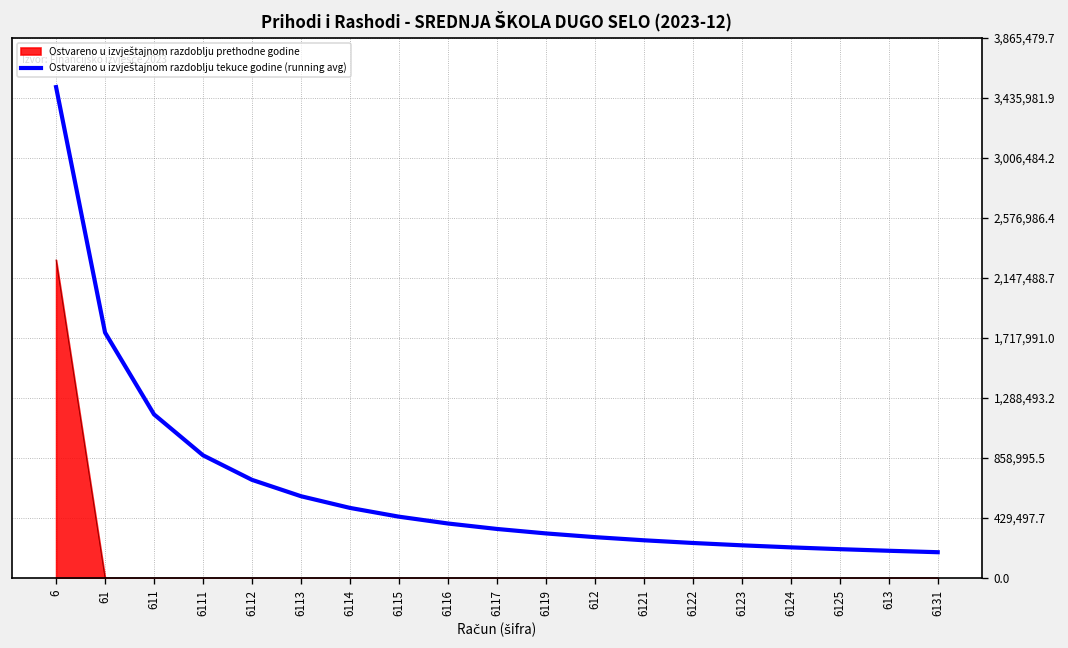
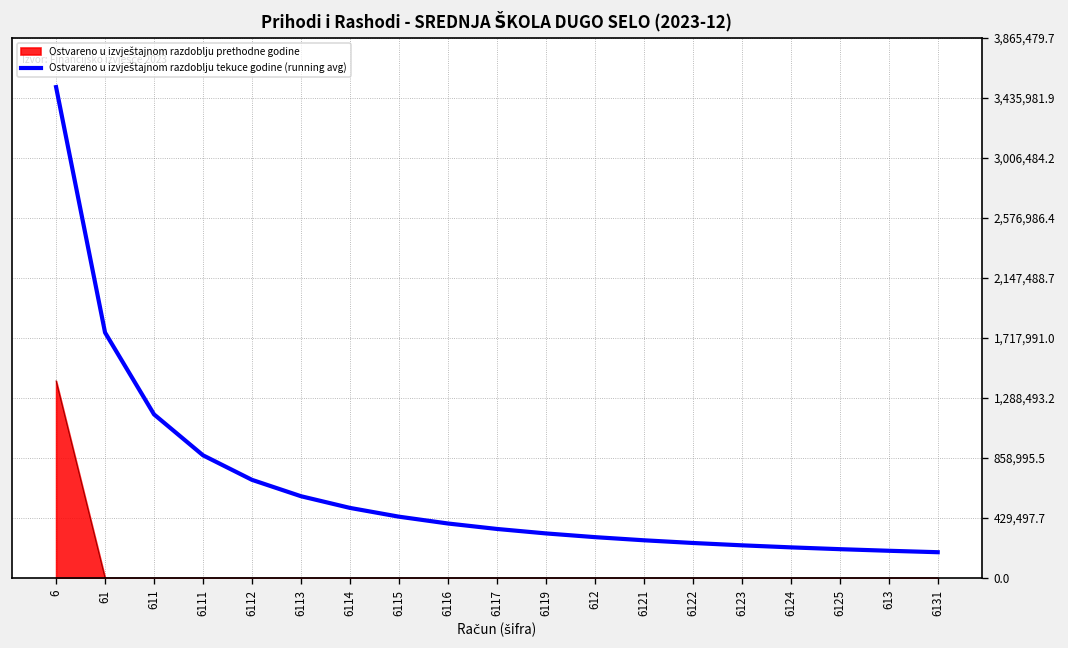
Ostvareno u izvještajnom razdoblju prethodne godine, 6: 2,280,000 -> 1,410,000
